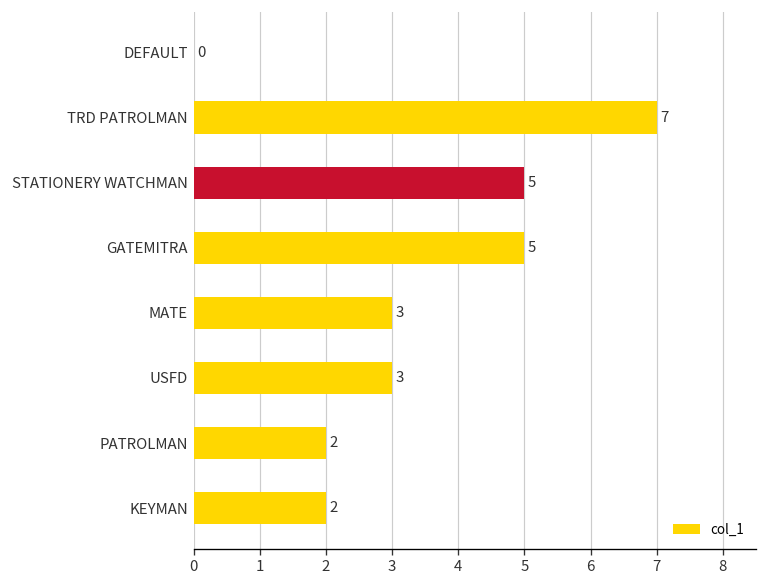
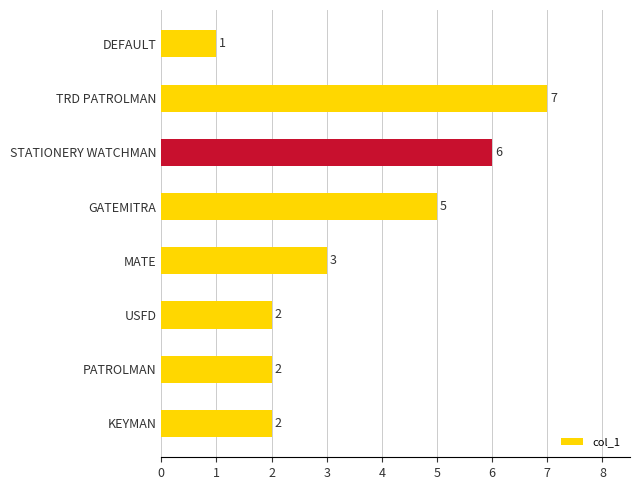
DEFAULT: 0 -> 1
STATIONERY WATCHMAN: 5 -> 6
USFD: 3 -> 2
